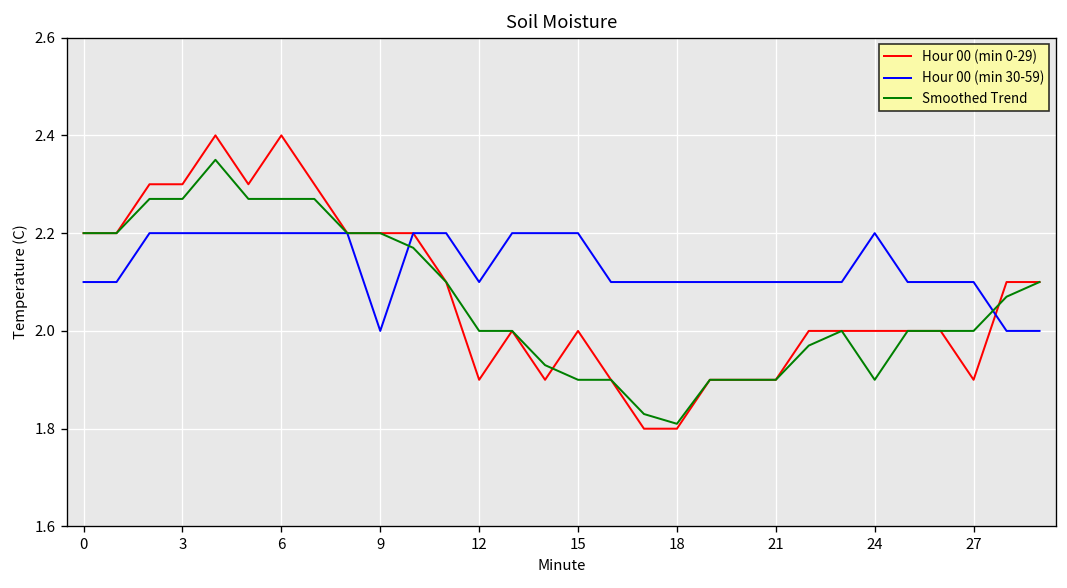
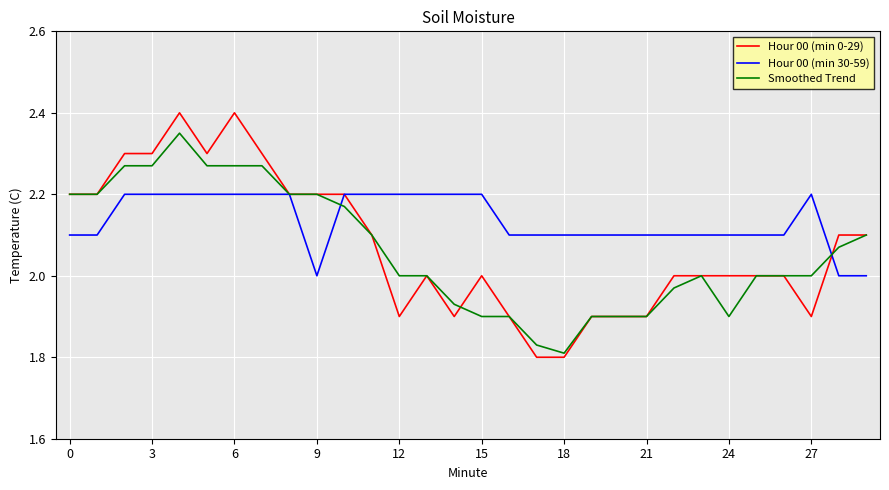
Hour 00 (min 30-59), 12: 2.1 -> 2.2
Hour 00 (min 30-59), 24: 2.2 -> 2.1
Hour 00 (min 30-59), 27: 2.1 -> 2.2
